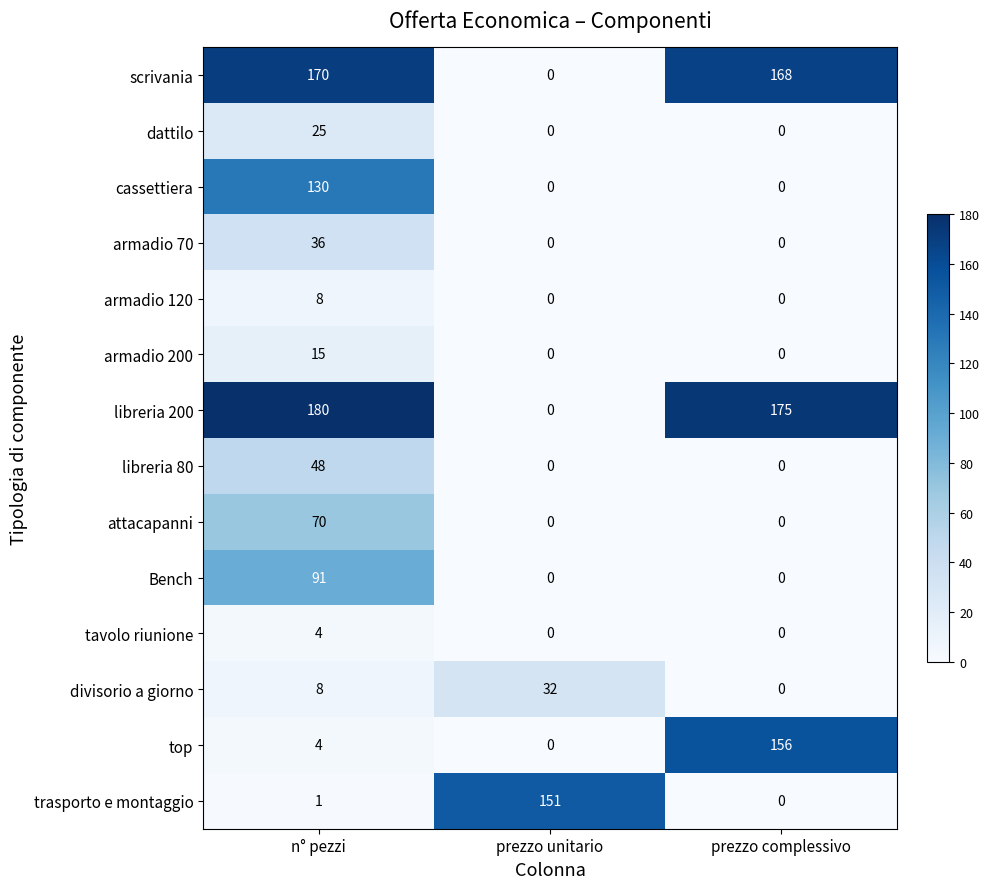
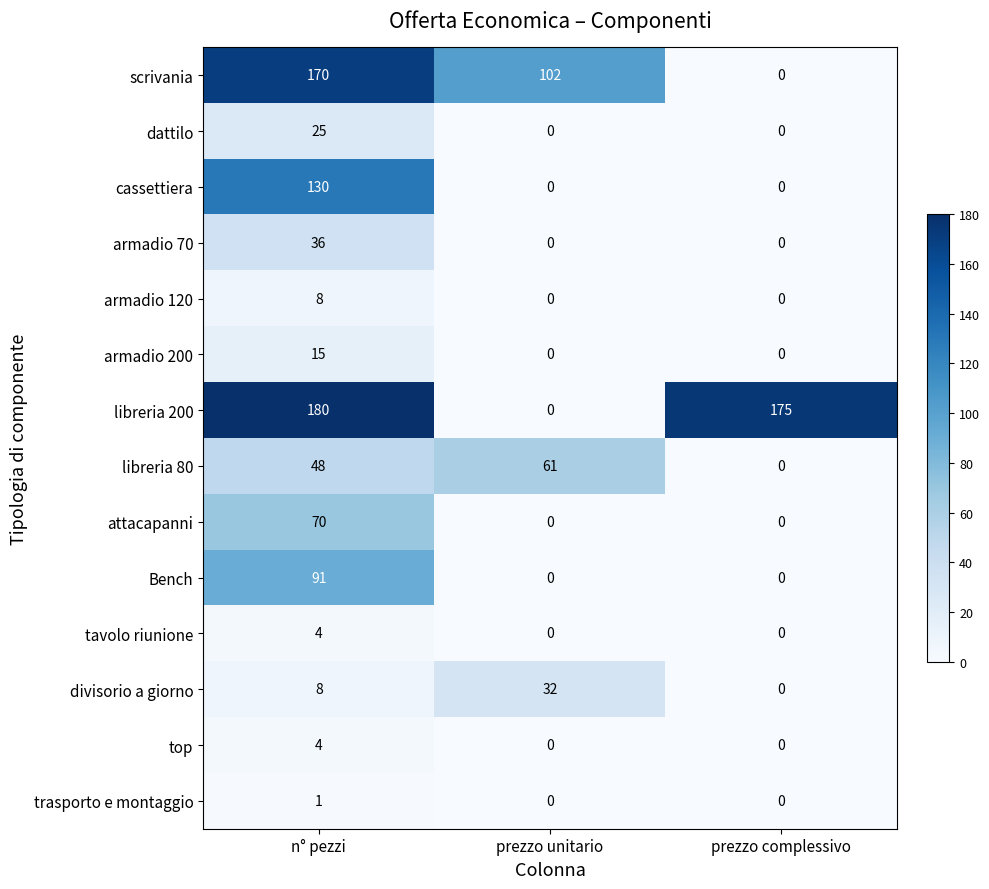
scrivania, prezzo unitario: 0 -> 102
scrivania, prezzo complessivo: 168 -> 0
libreria 80, prezzo unitario: 0 -> 61
top, prezzo complessivo: 156 -> 0
trasporto e montaggio, prezzo unitario: 151 -> 0
